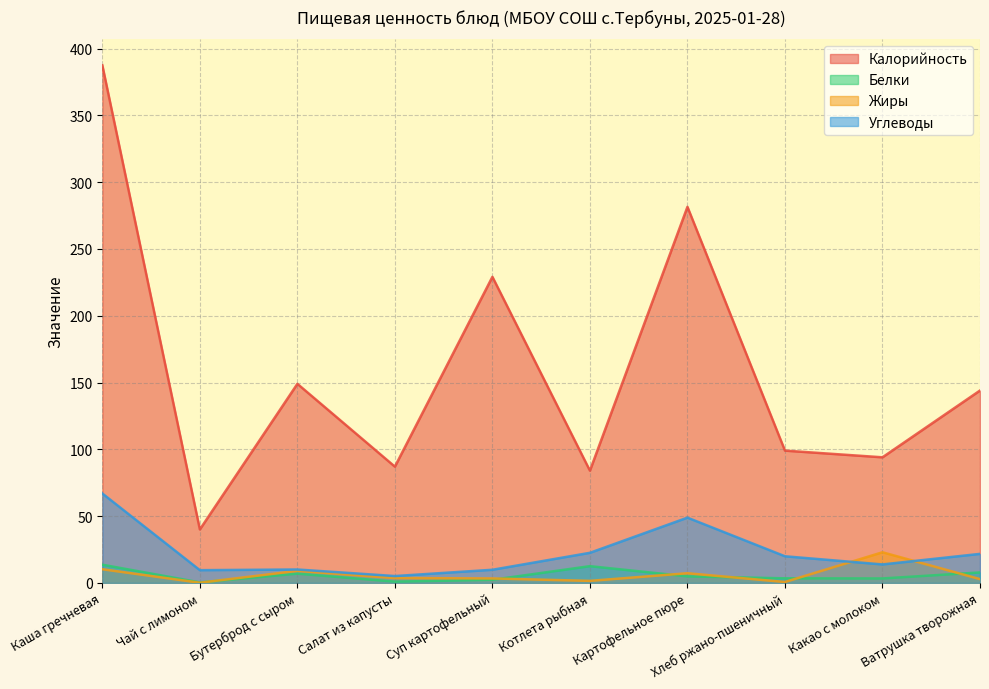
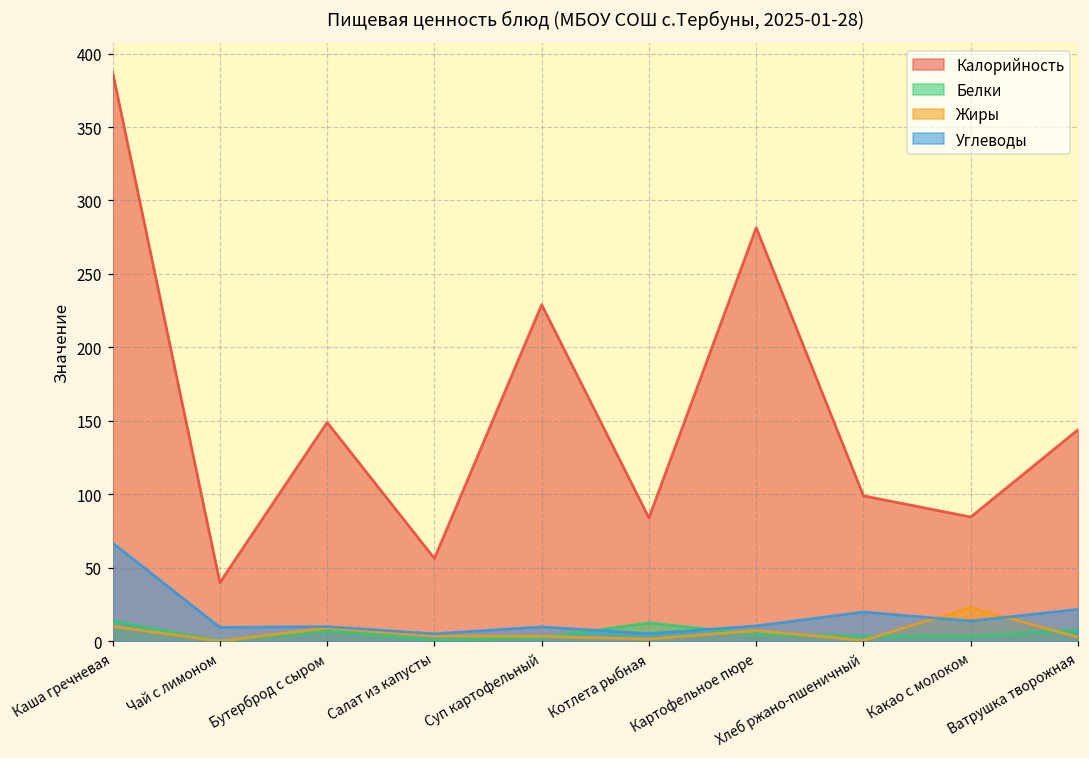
Калорийность, Салат из капусты: 87 -> 56
Углеводы, Котлета рыбная: 23 -> 5
Углеводы, Картофельное пюре: 49 -> 10
Калорийность, Какао с молоком: 94 -> 85
